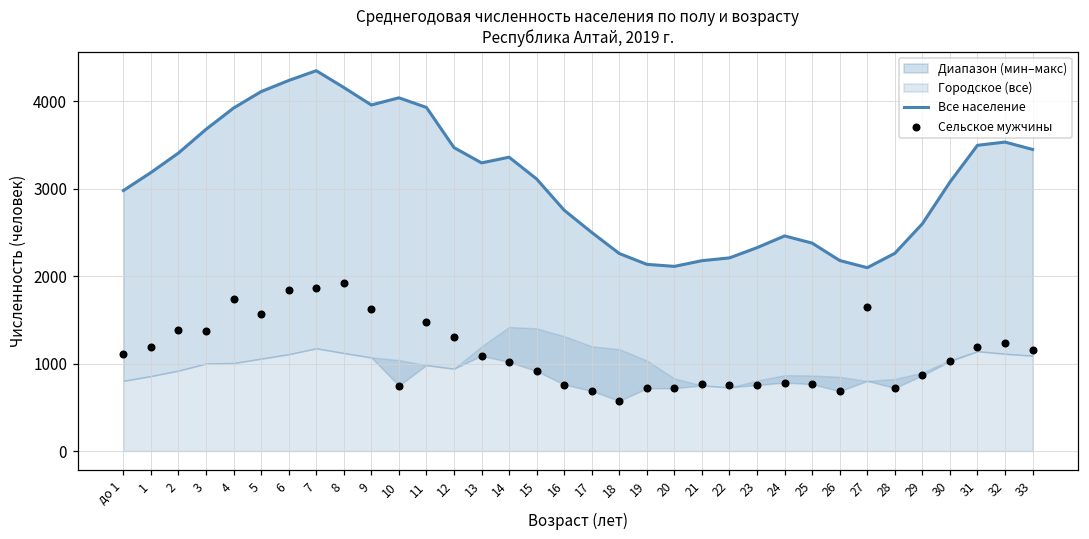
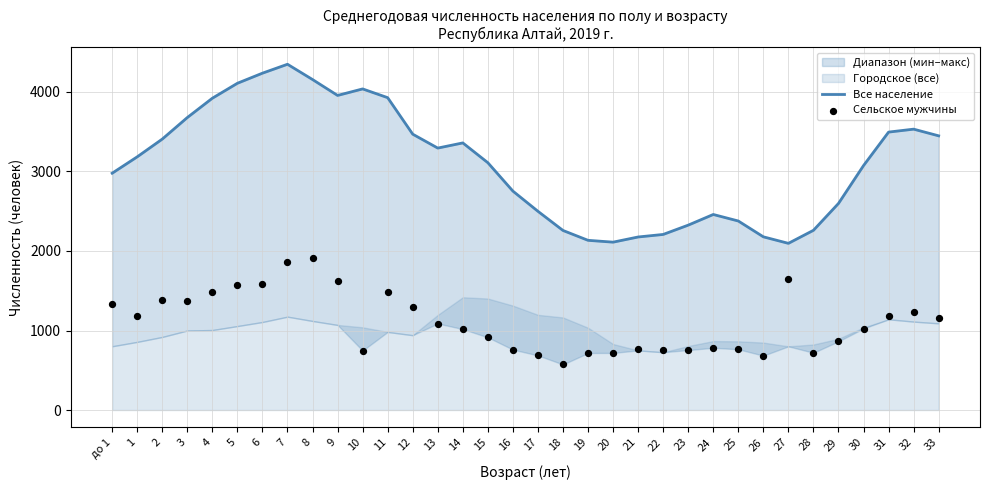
Сельское мужчины, до 1: 1100 -> 1300
Сельское мужчины, 4: 1700 -> 1500
Сельское мужчины, 6: 1800 -> 1600
